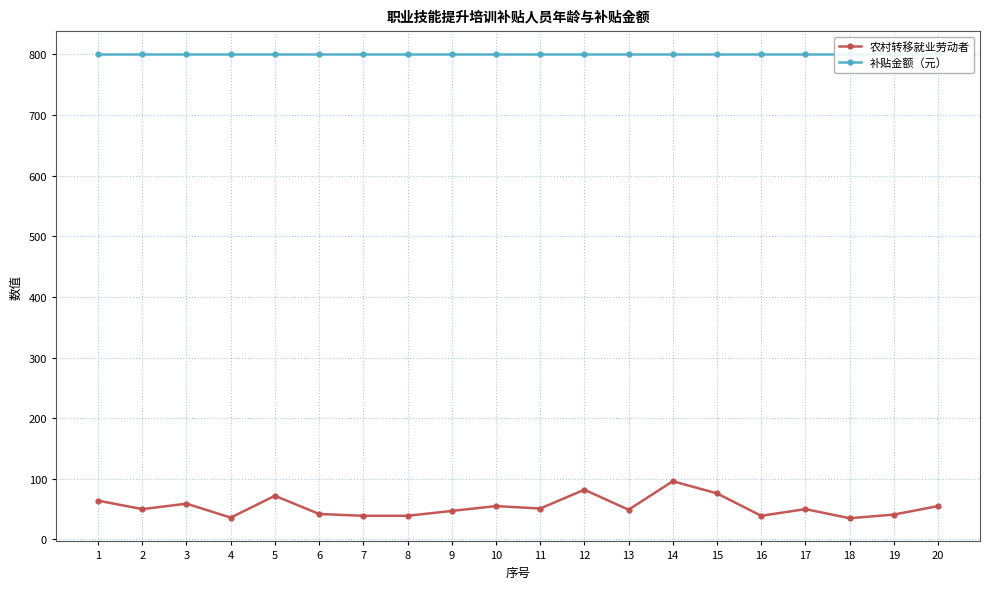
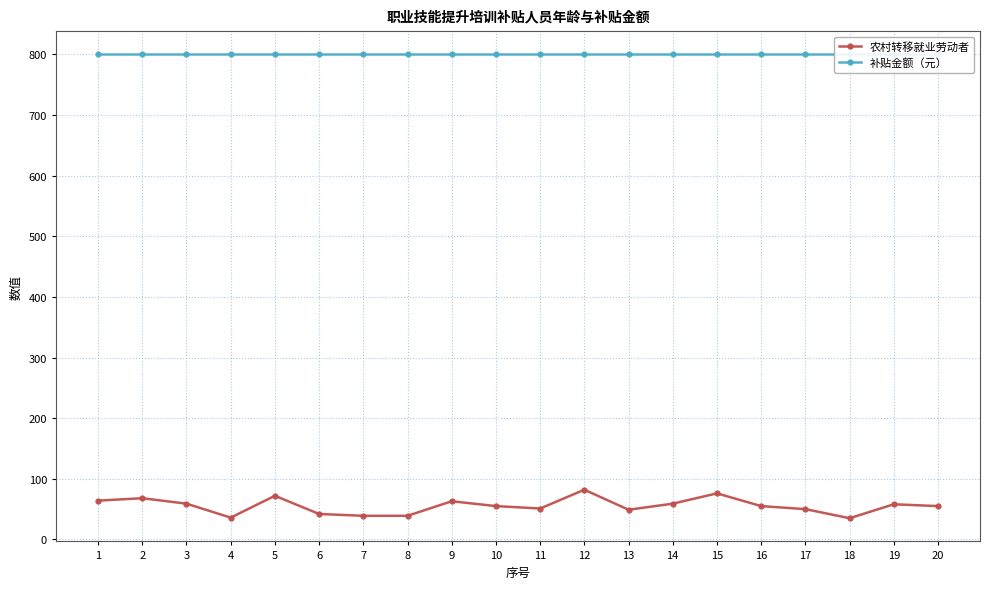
农村转移就业劳动者, 2: 50 -> 70
农村转移就业劳动者, 9: 50 -> 60
农村转移就业劳动者, 14: 100 -> 60
农村转移就业劳动者, 16: 40 -> 60
农村转移就业劳动者, 19: 40 -> 60
